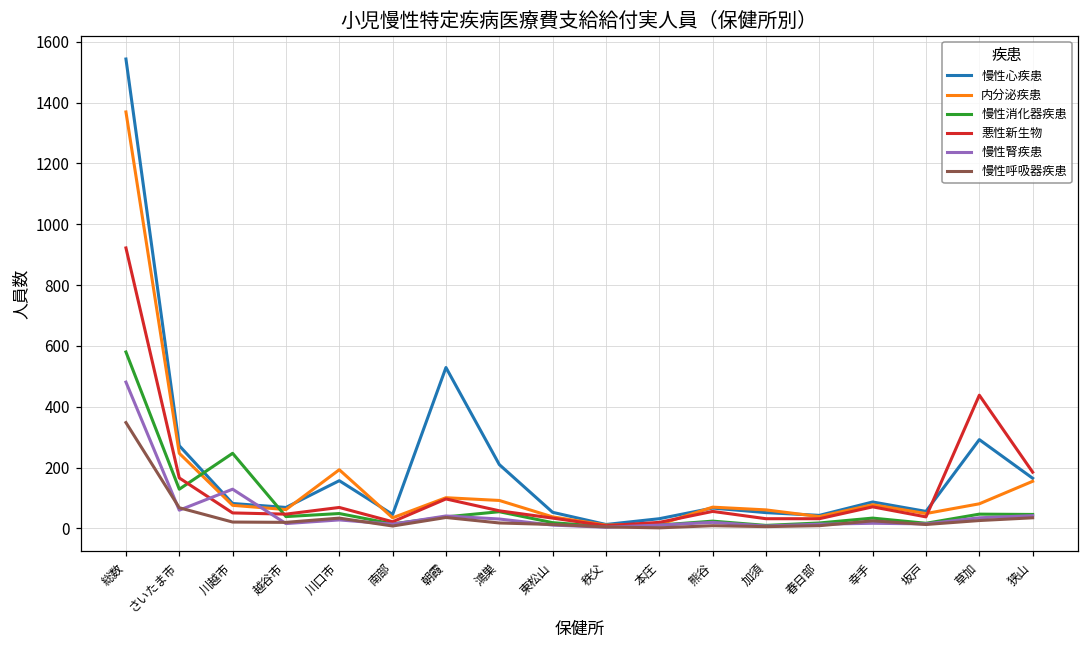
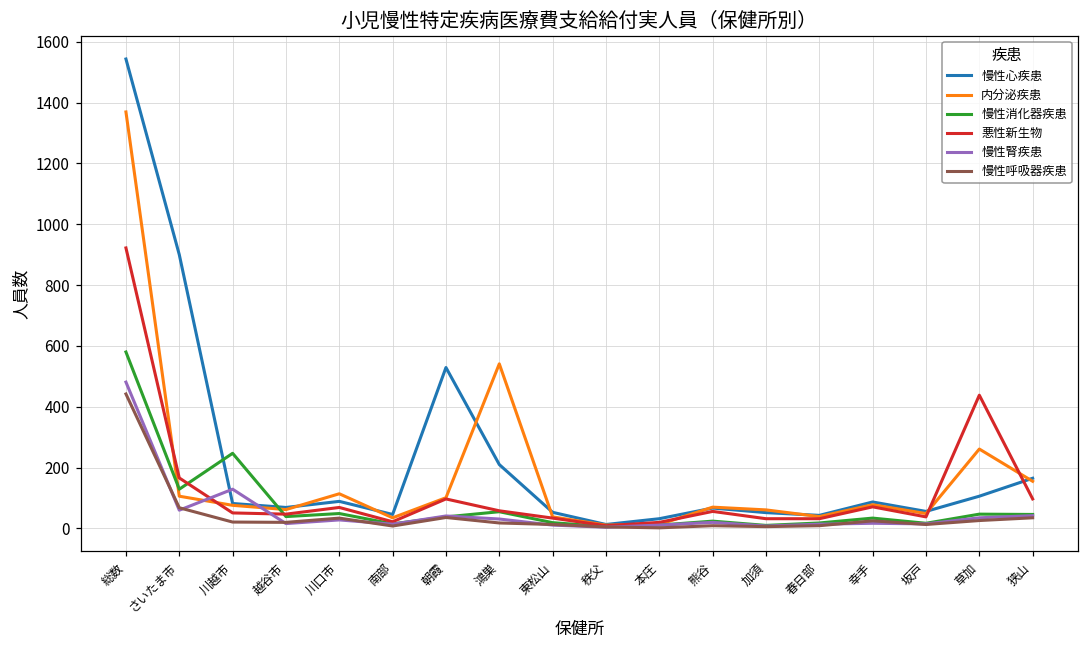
慢性呼吸器疾患, 総数: 350 -> 440
慢性心疾患, さいたま市: 270 -> 900
内分泌疾患, さいたま市: 250 -> 110
慢性心疾患, 川口市: 160 -> 90
内分泌疾患, 川口市: 190 -> 110
内分泌疾患, 鴻巣: 90 -> 540
慢性心疾患, 草加: 290 -> 110
内分泌疾患, 草加: 80 -> 260
悪性新生物, 狭山: 190 -> 100
